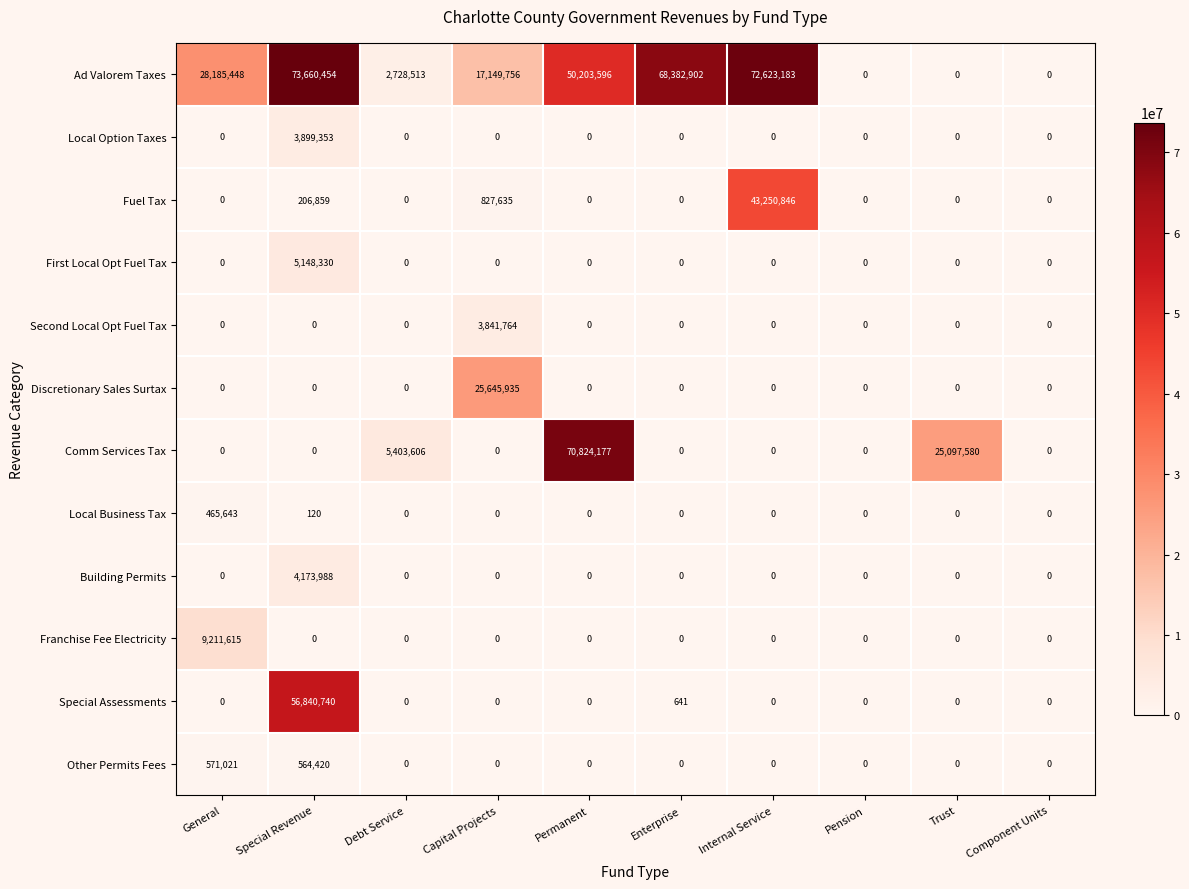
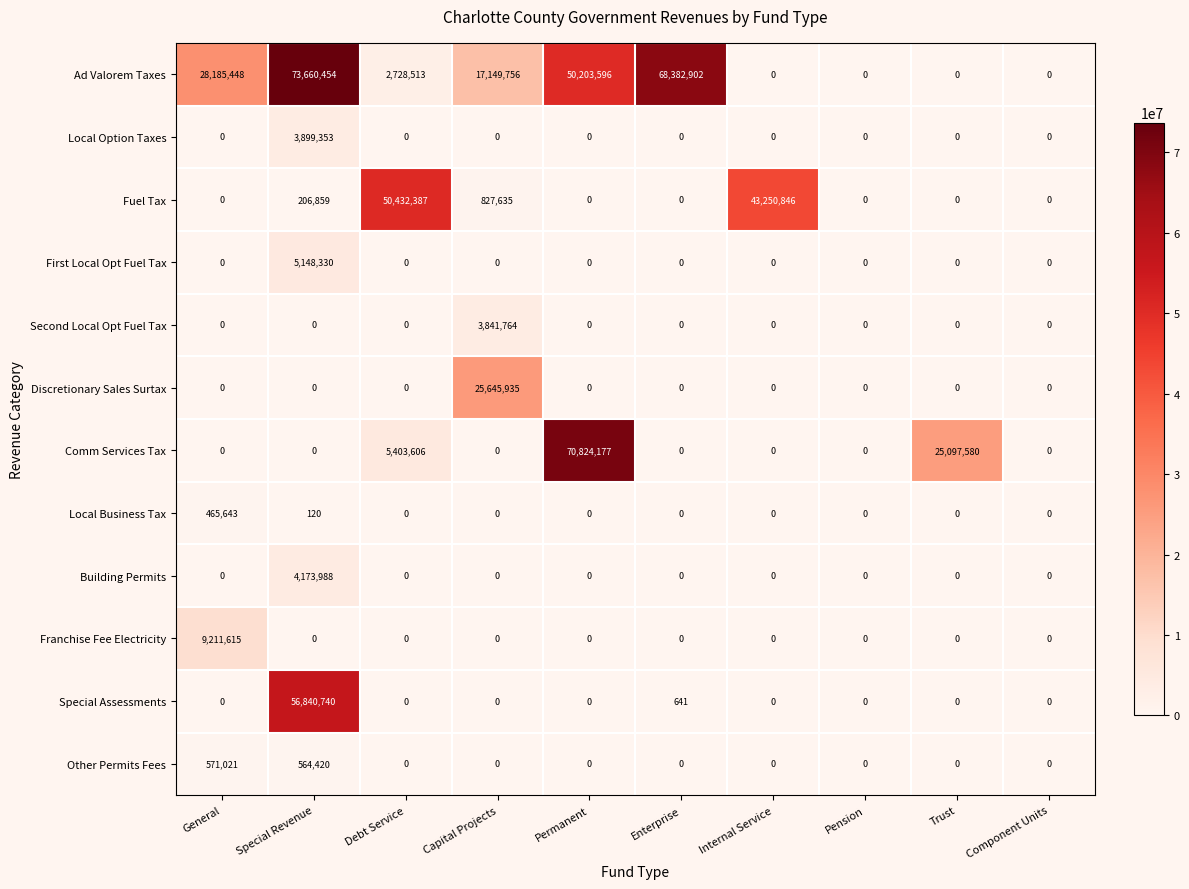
Ad Valorem Taxes, Internal Service: 72,623,183 -> 0
Fuel Tax, Debt Service: 0 -> 50,432,387
